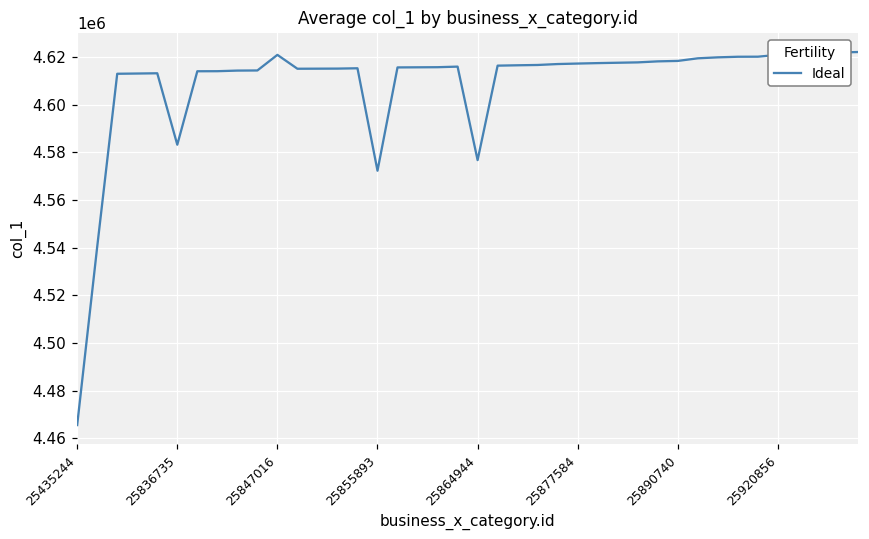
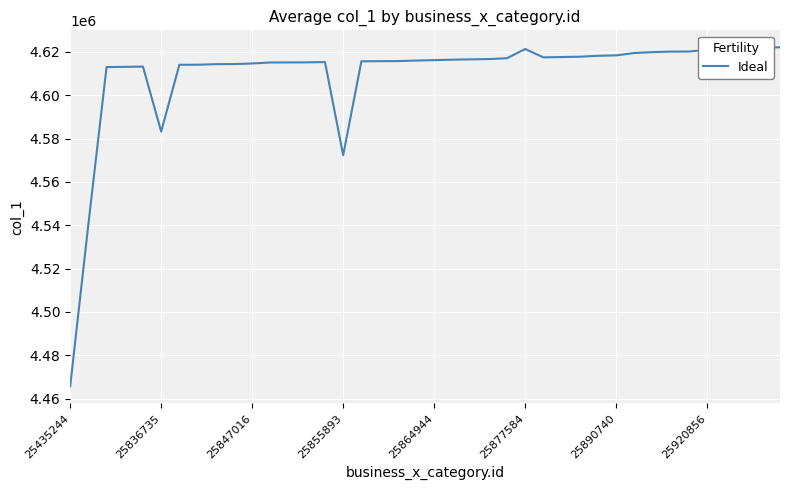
25847016: 4621000 -> 4615000
25864944: 4577000 -> 4616000
25877584: 4617000 -> 4621000
